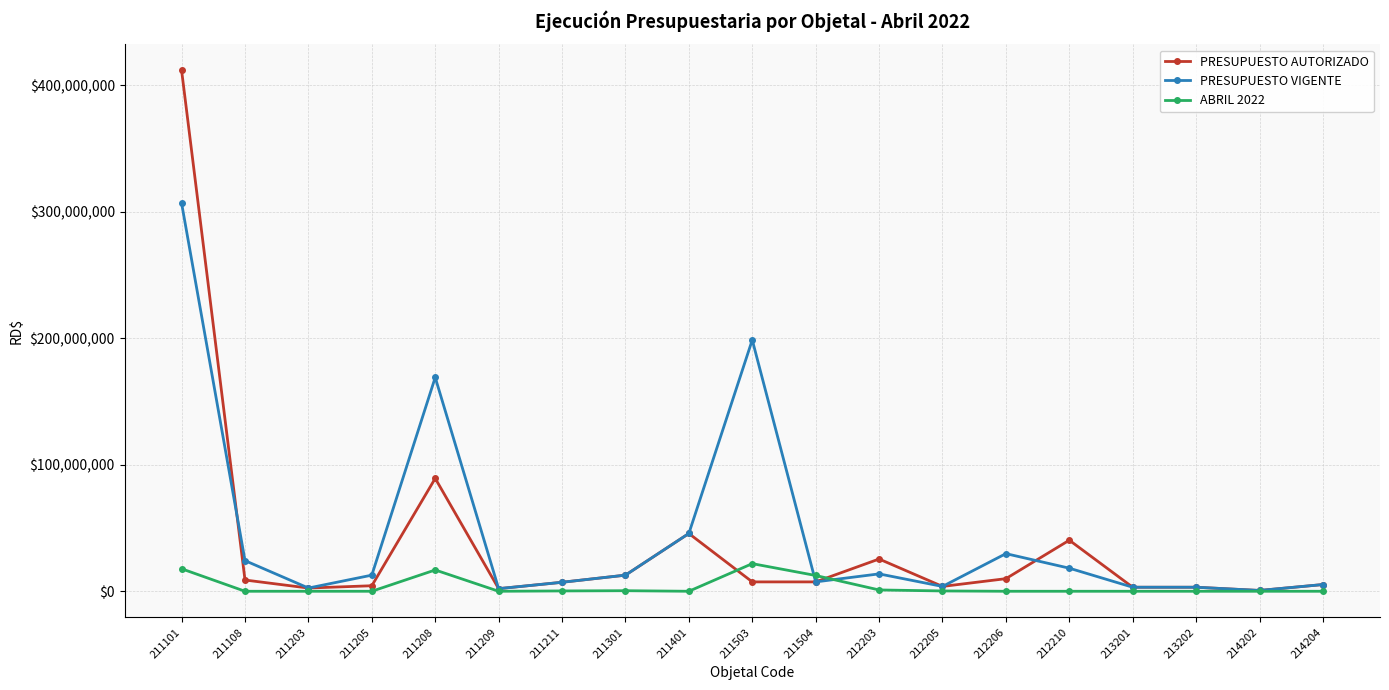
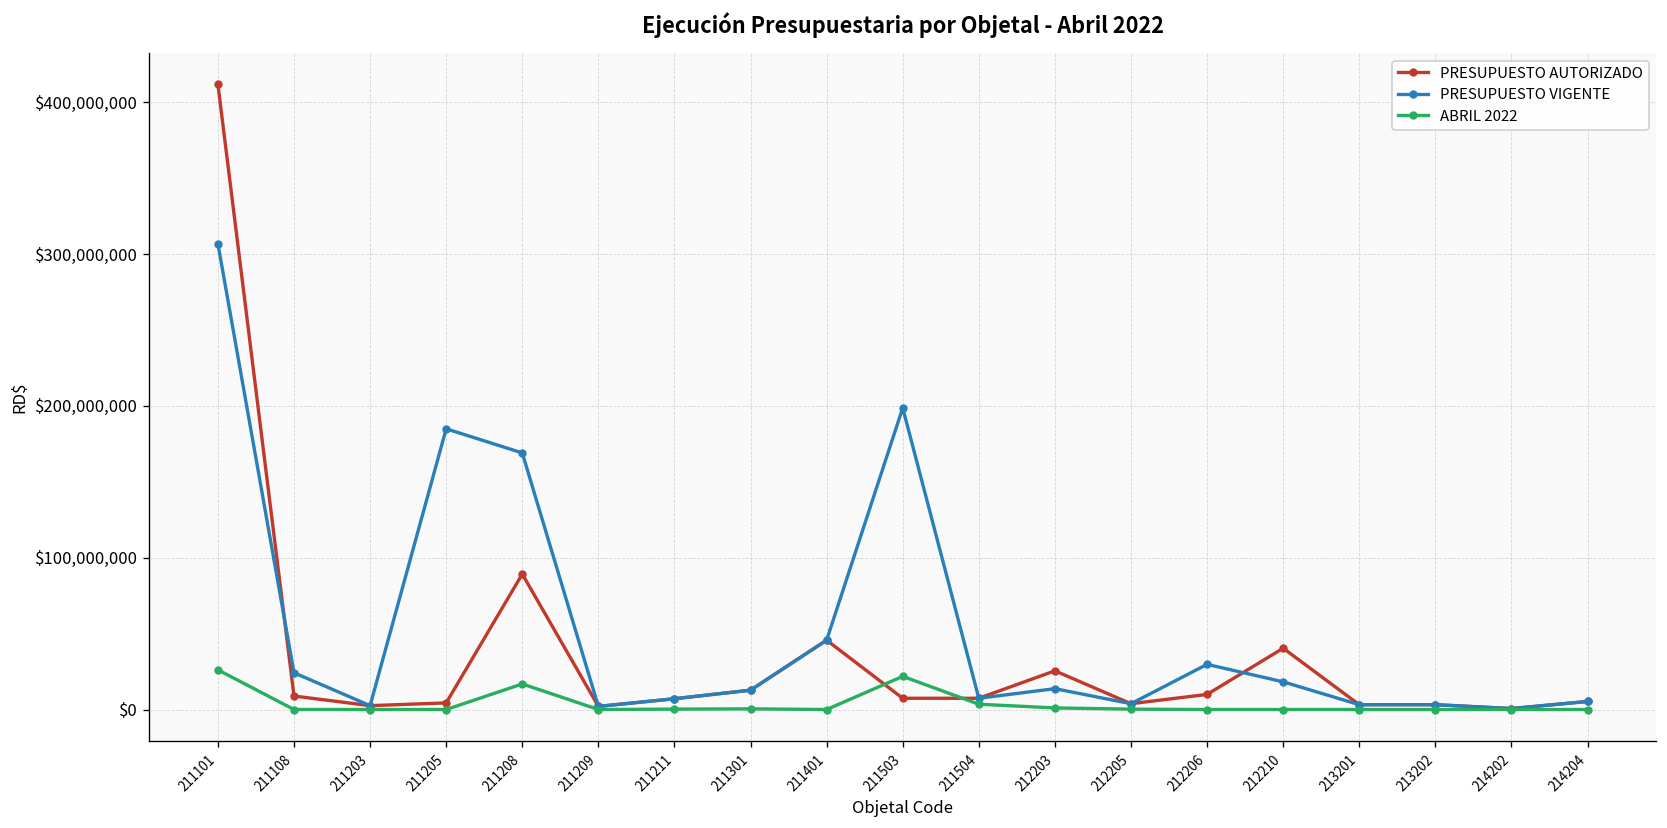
ABRIL 2022, 211101: $18,000,000 -> $26,000,000
PRESUPUESTO VIGENTE, 211205: $13,000,000 -> $185,000,000
ABRIL 2022, 211504: $12,000,000 -> $3,000,000
